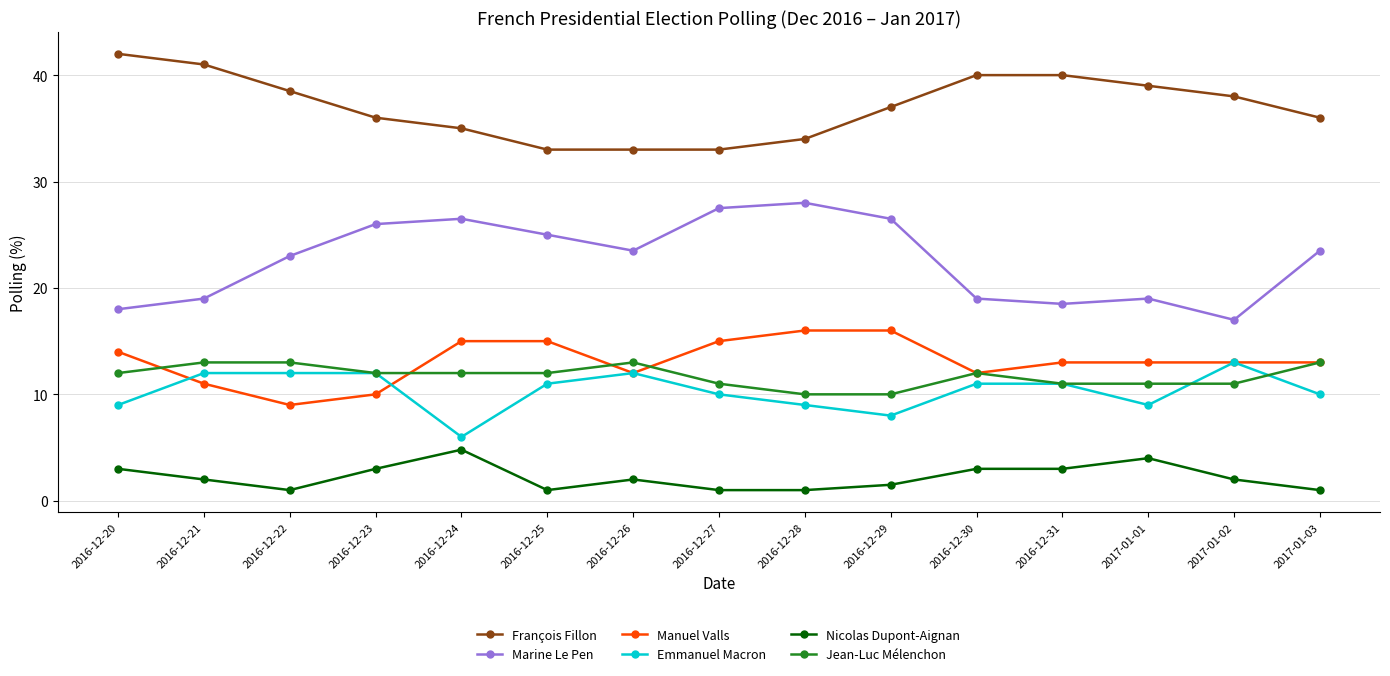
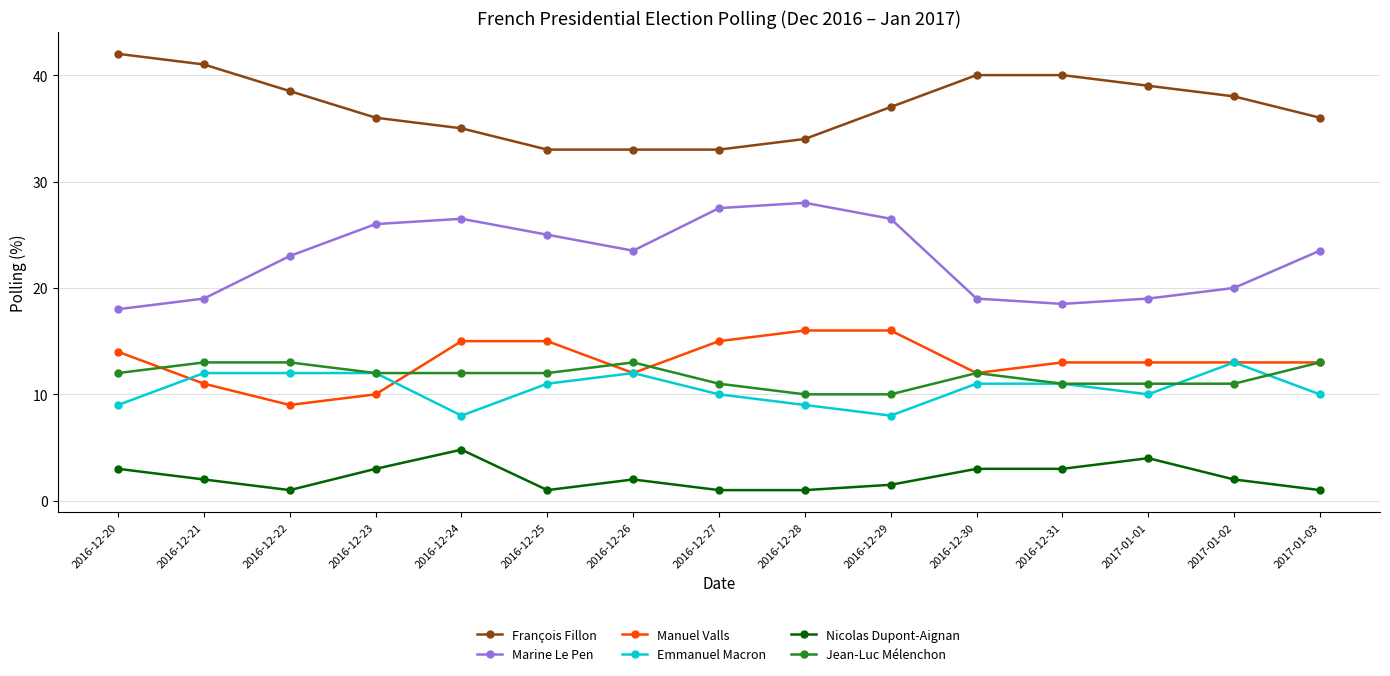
Emmanuel Macron, 2016-12-24: 6 -> 8
Emmanuel Macron, 2017-01-01: 9 -> 10
Marine Le Pen, 2017-01-02: 17 -> 20
